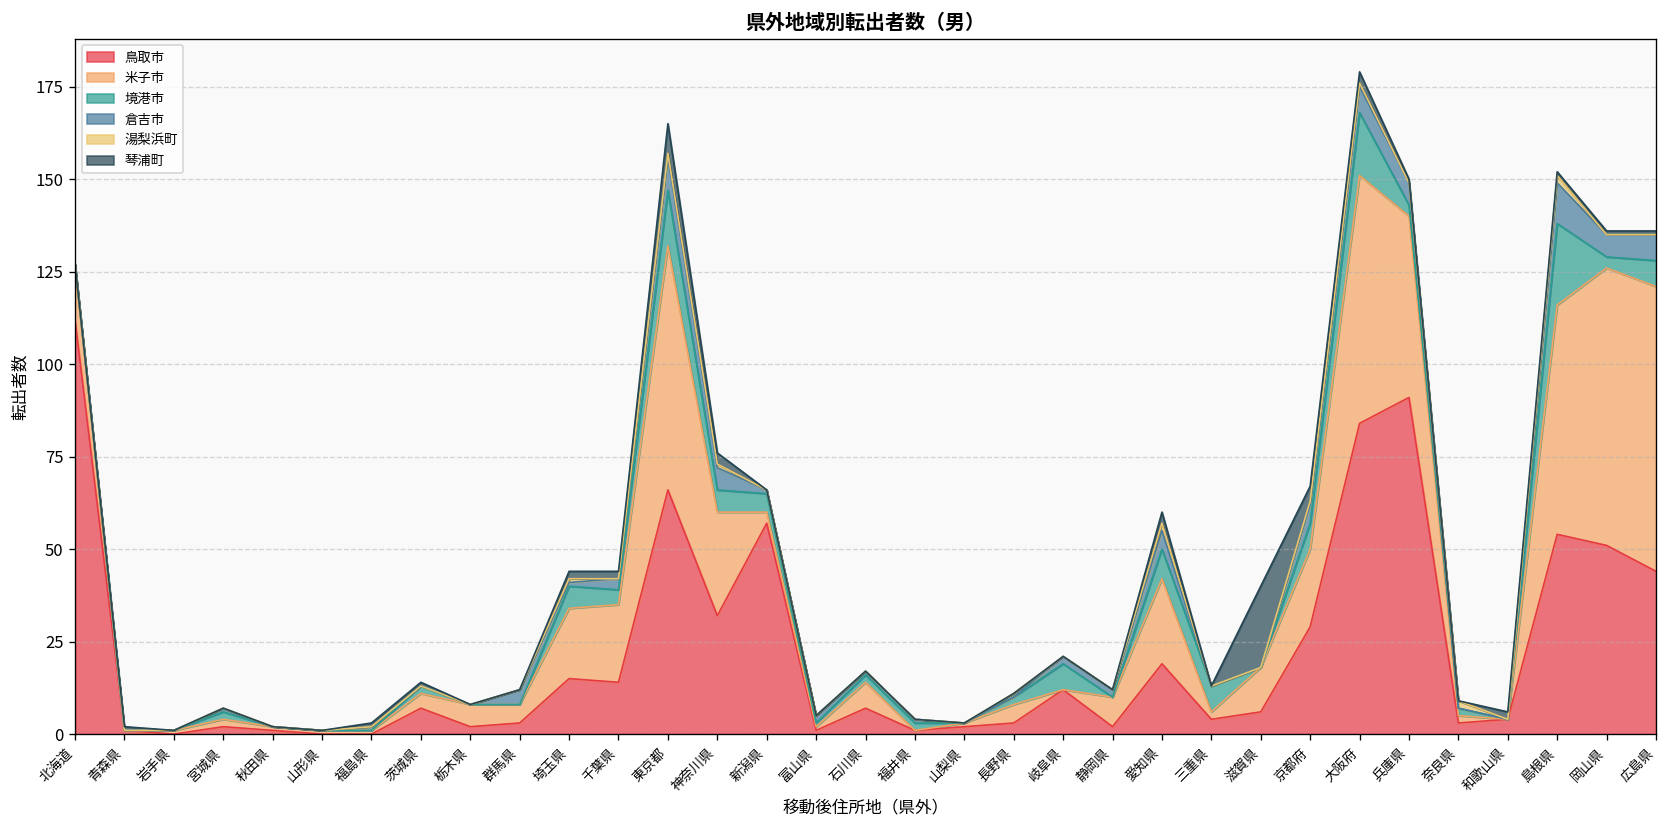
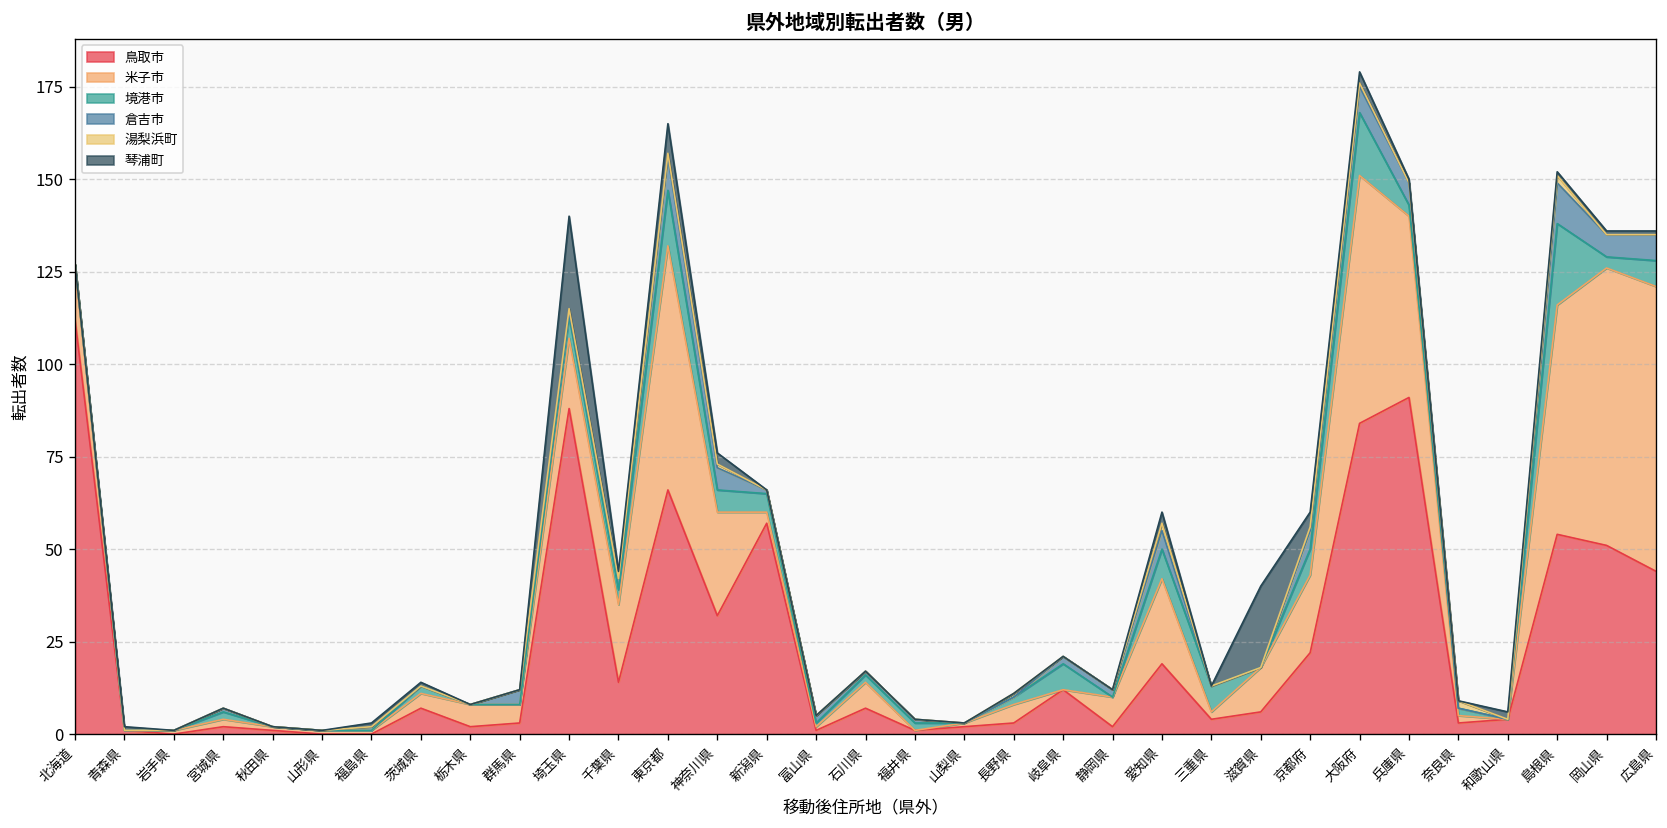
鳥取市, 埼玉県: 15 -> 88
琴浦町, 埼玉県: 2 -> 25
鳥取市, 京都府: 29 -> 22
